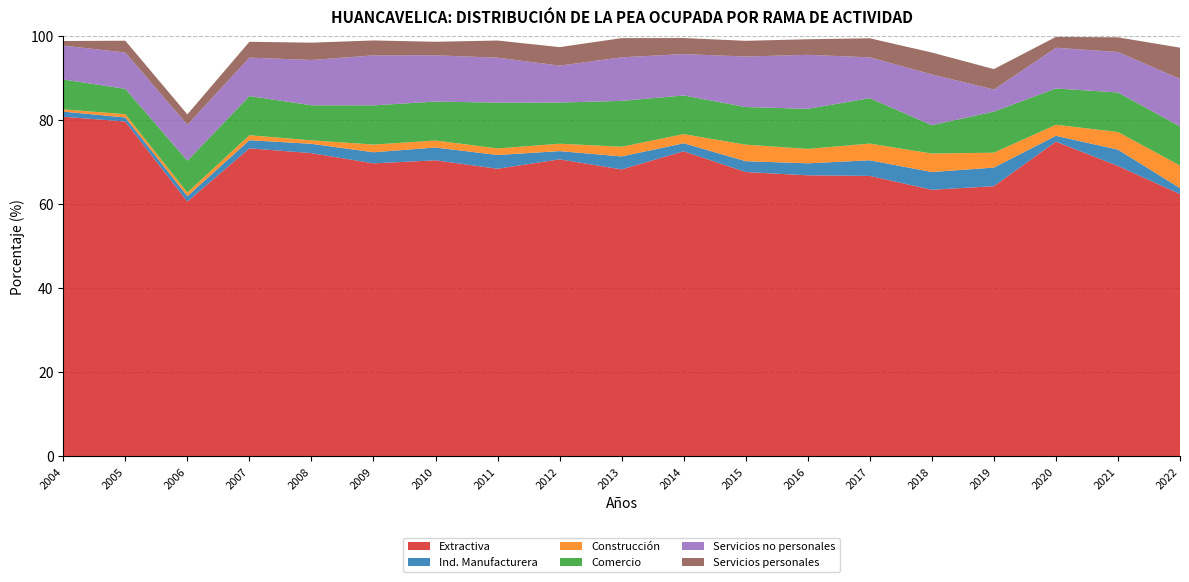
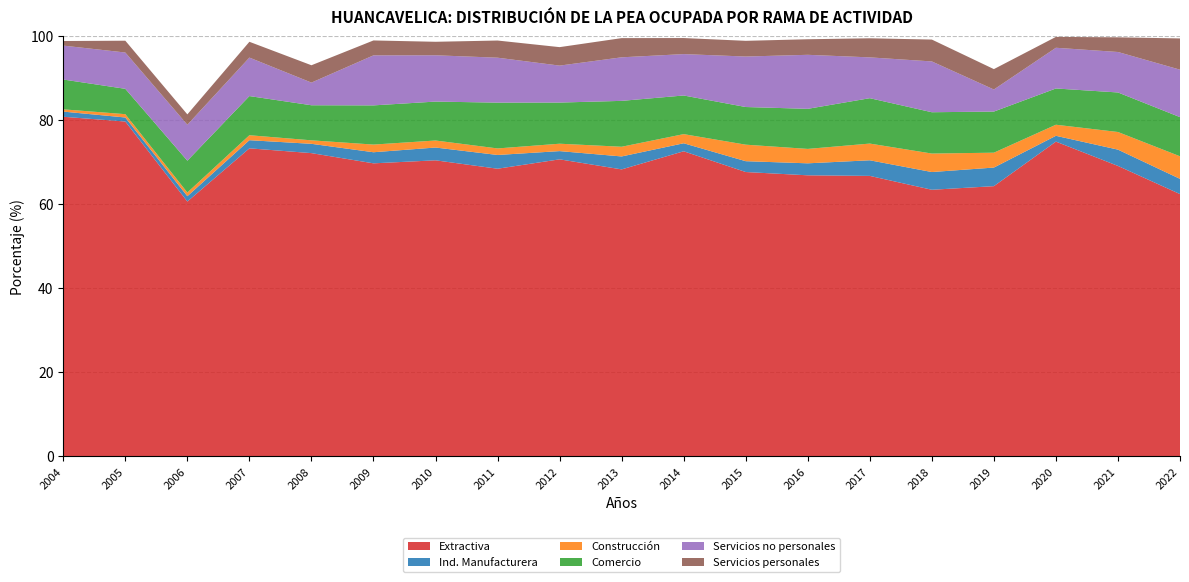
Servicios no personales, 2008: 11 -> 5
Comercio, 2018: 7 -> 10
Ind. Manufacturera, 2022: 1 -> 4
